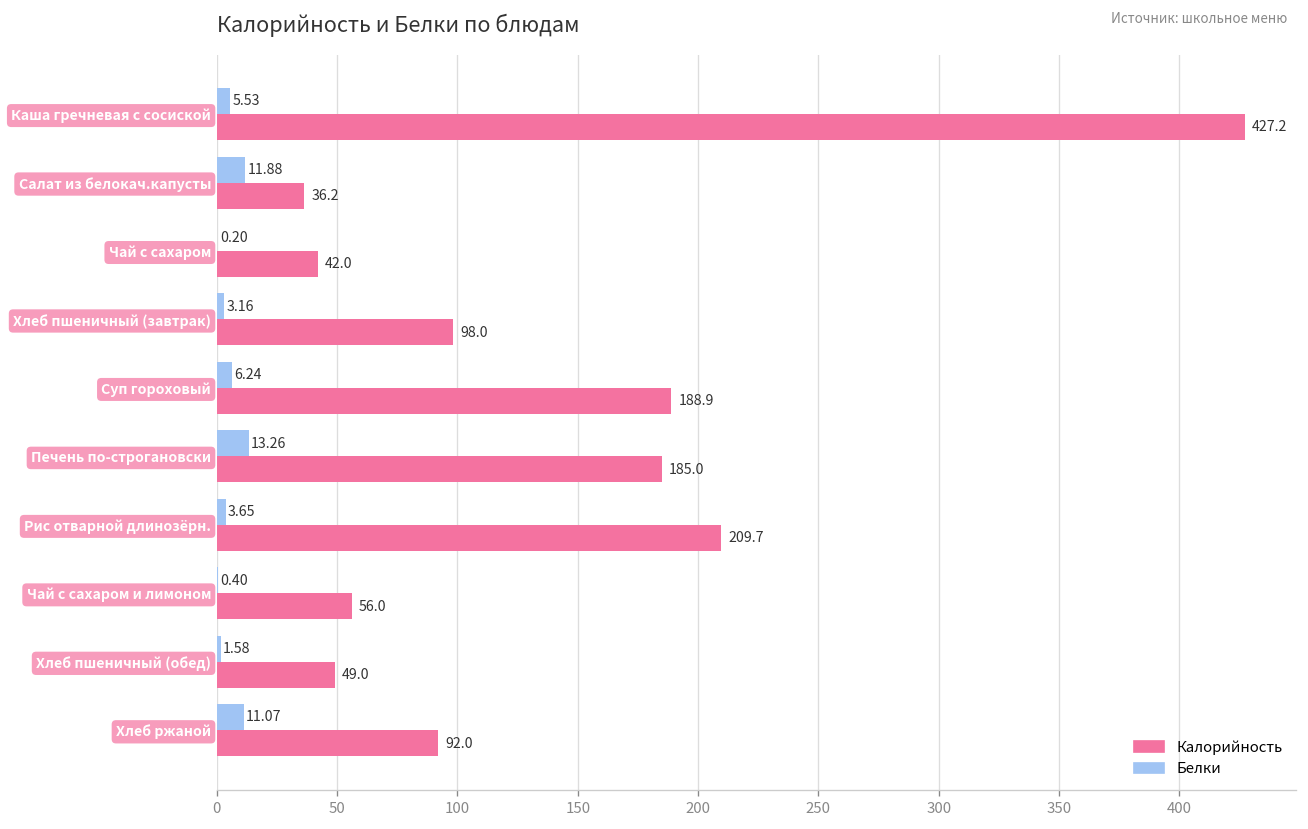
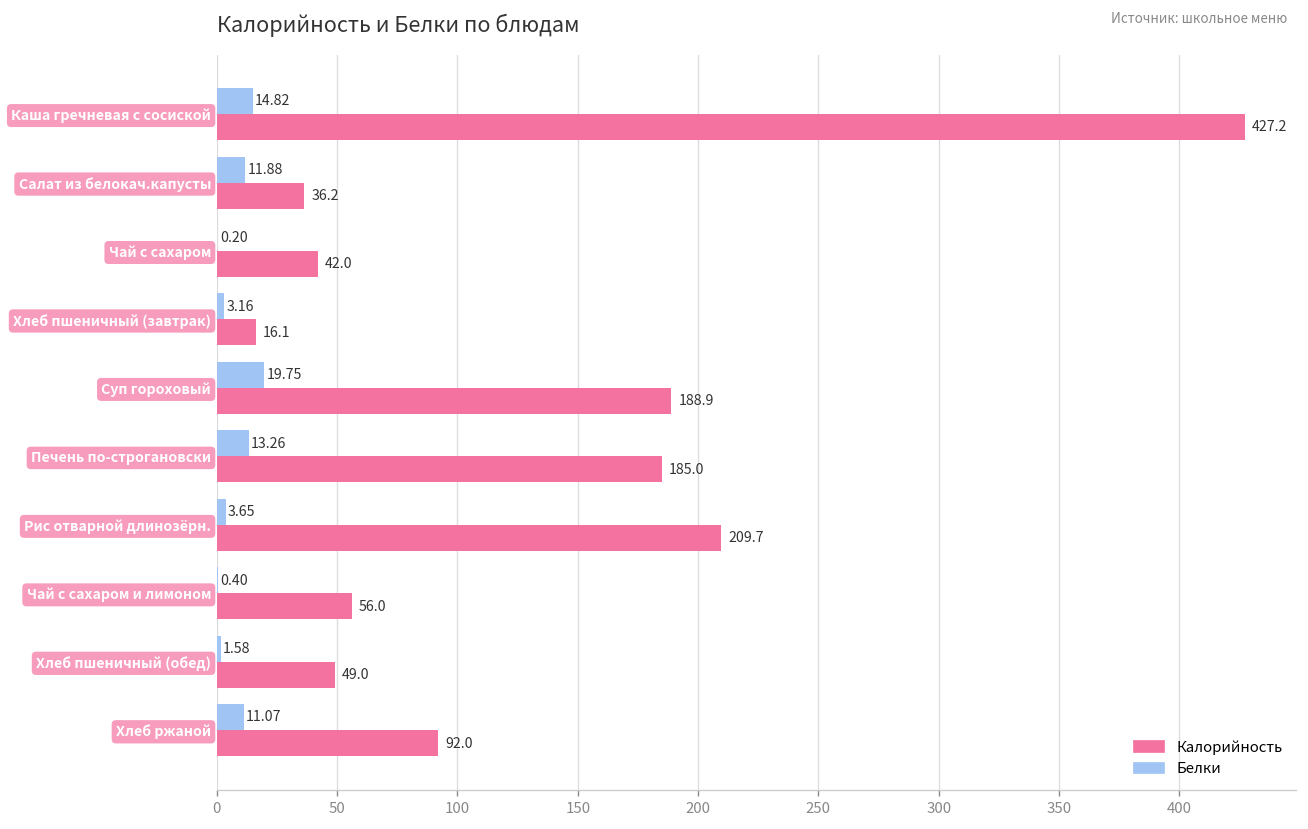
Белки, Каша гречневая с сосиской: 5.53 -> 14.82
Калорийность, Хлеб пшеничный (завтрак): 98.0 -> 16.1
Белки, Суп гороховый: 6.24 -> 19.75
